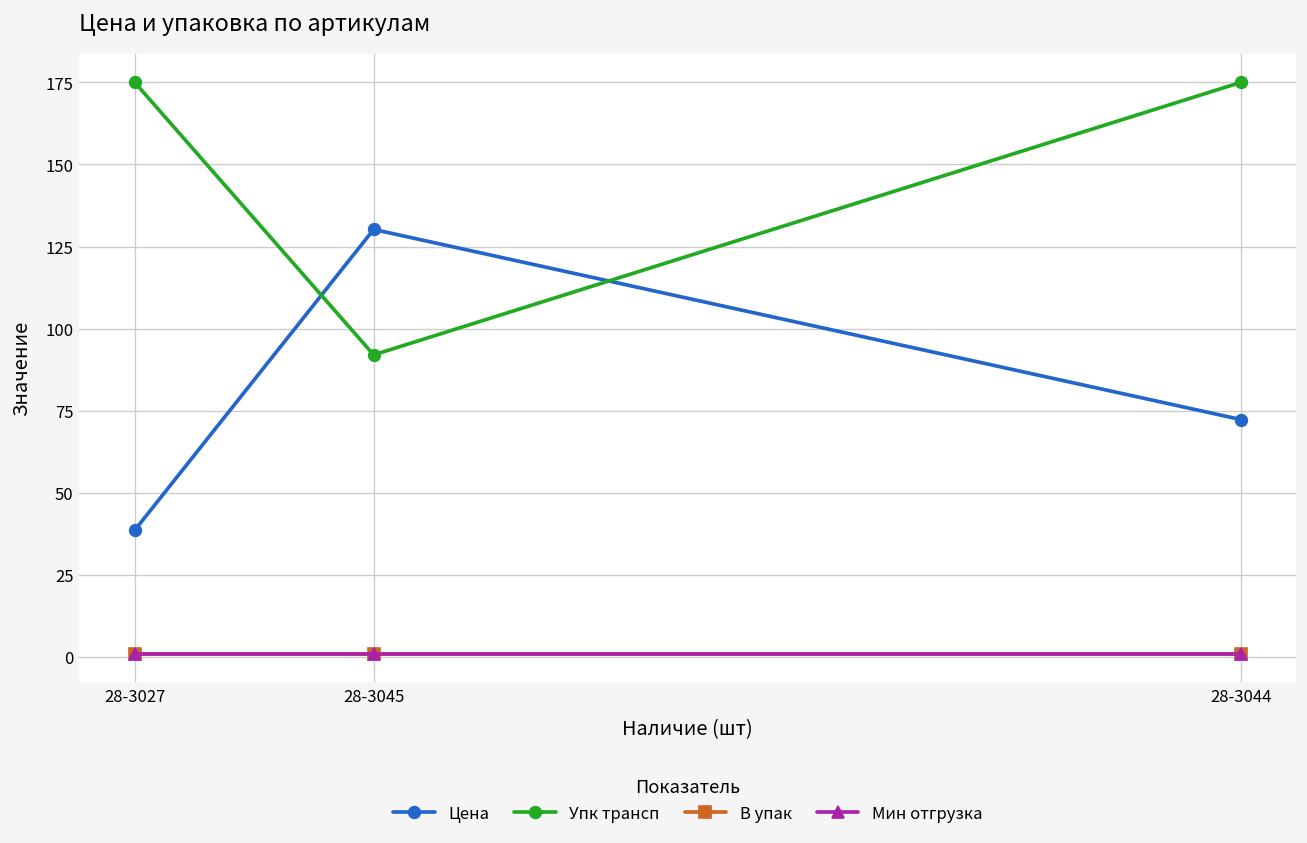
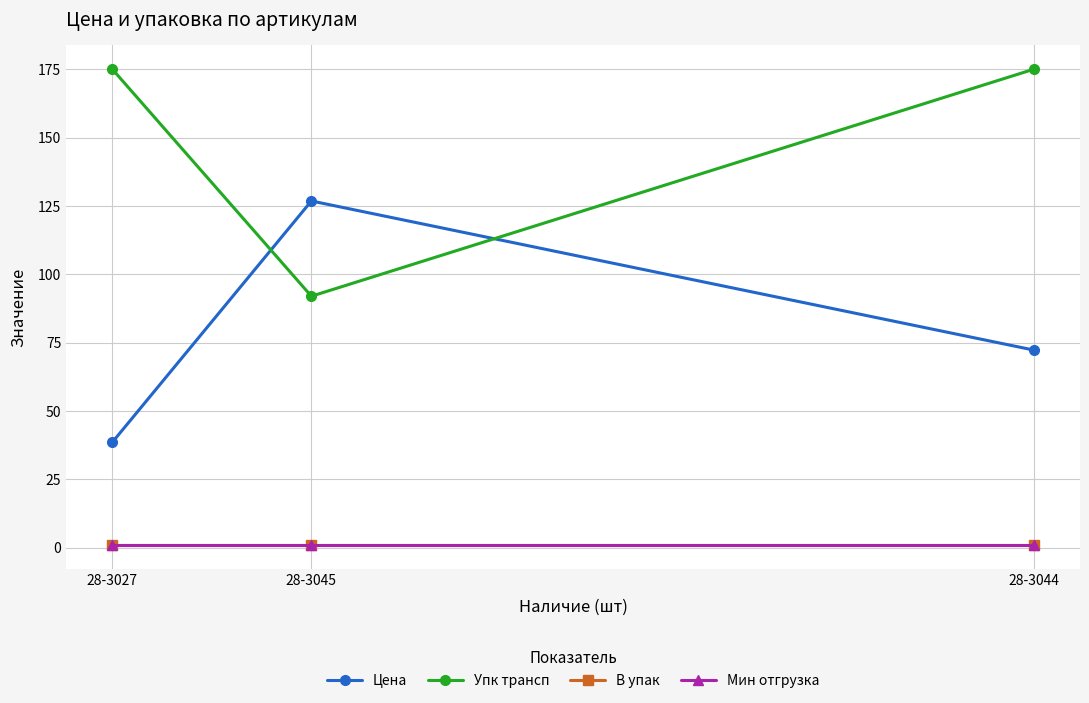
Цена, 28-3045: 130 -> 127
